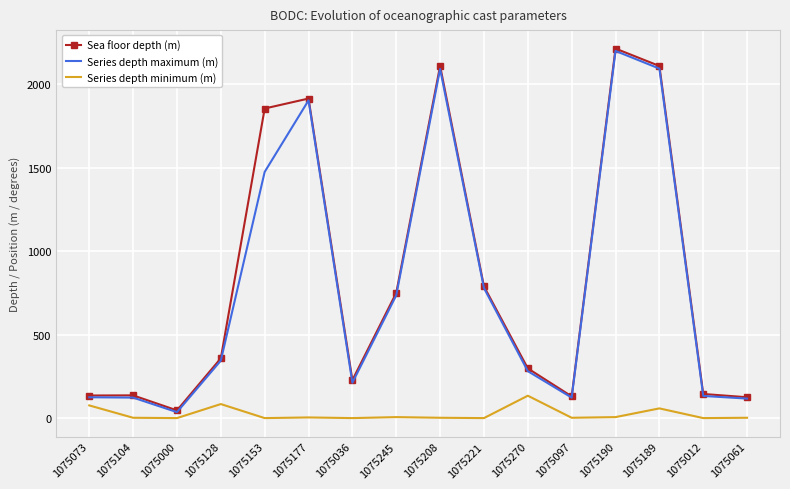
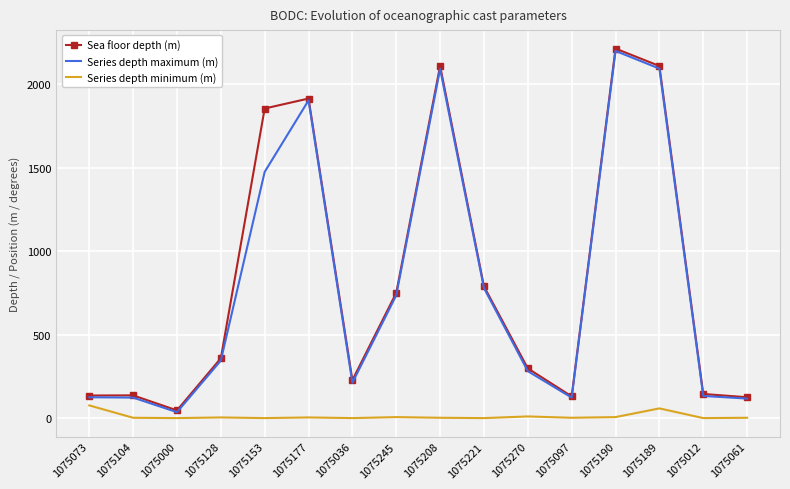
Series depth minimum (m), 1075128: 90 -> 0
Series depth minimum (m), 1075270: 140 -> 10
